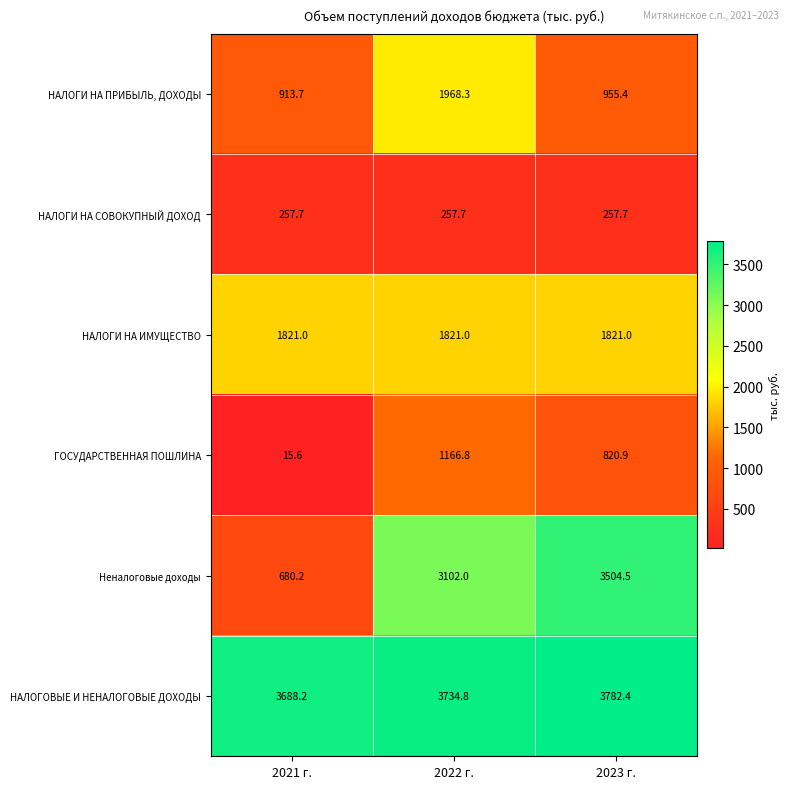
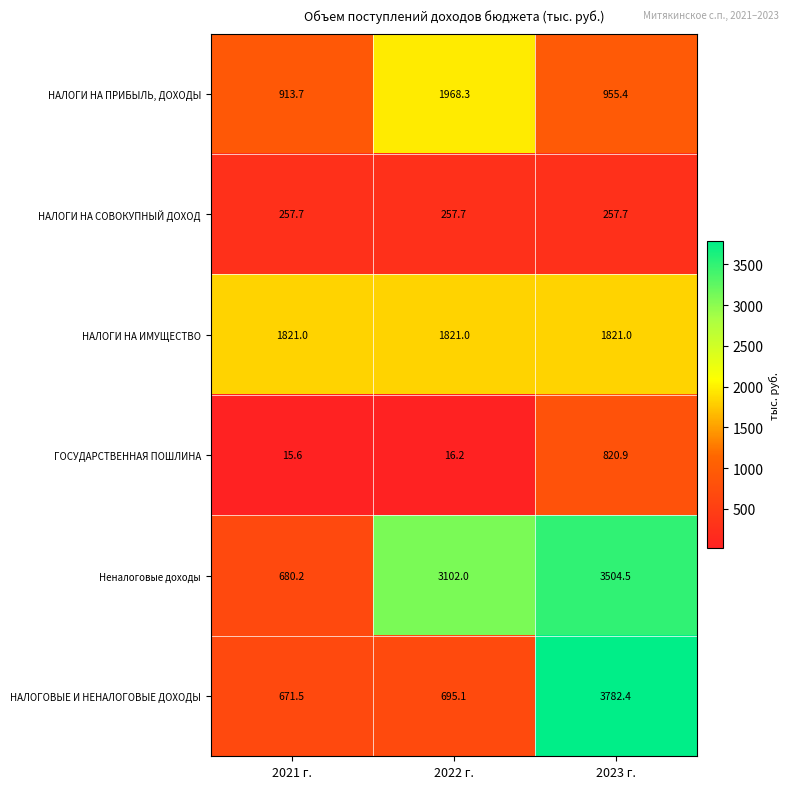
ГОСУДАРСТВЕННАЯ ПОШЛИНА, 2022 г.: 1166.8 -> 16.2
НАЛОГОВЫЕ И НЕНАЛОГОВЫЕ ДОХОДЫ, 2021 г.: 3688.2 -> 671.5
НАЛОГОВЫЕ И НЕНАЛОГОВЫЕ ДОХОДЫ, 2022 г.: 3734.8 -> 695.1
